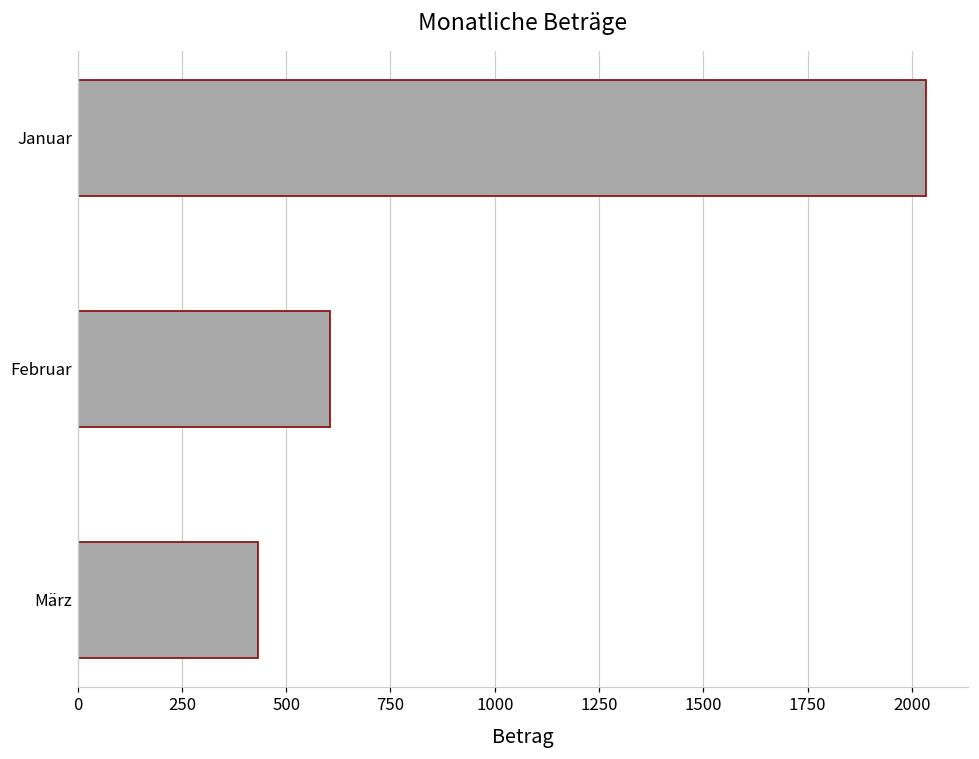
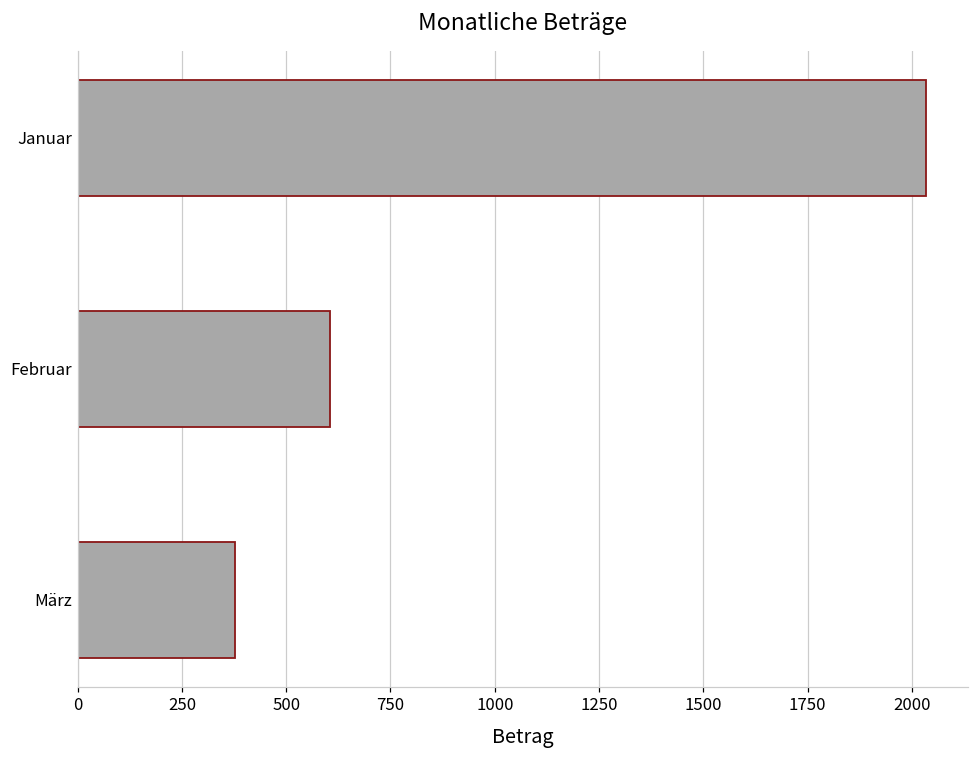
März: 430 -> 380
